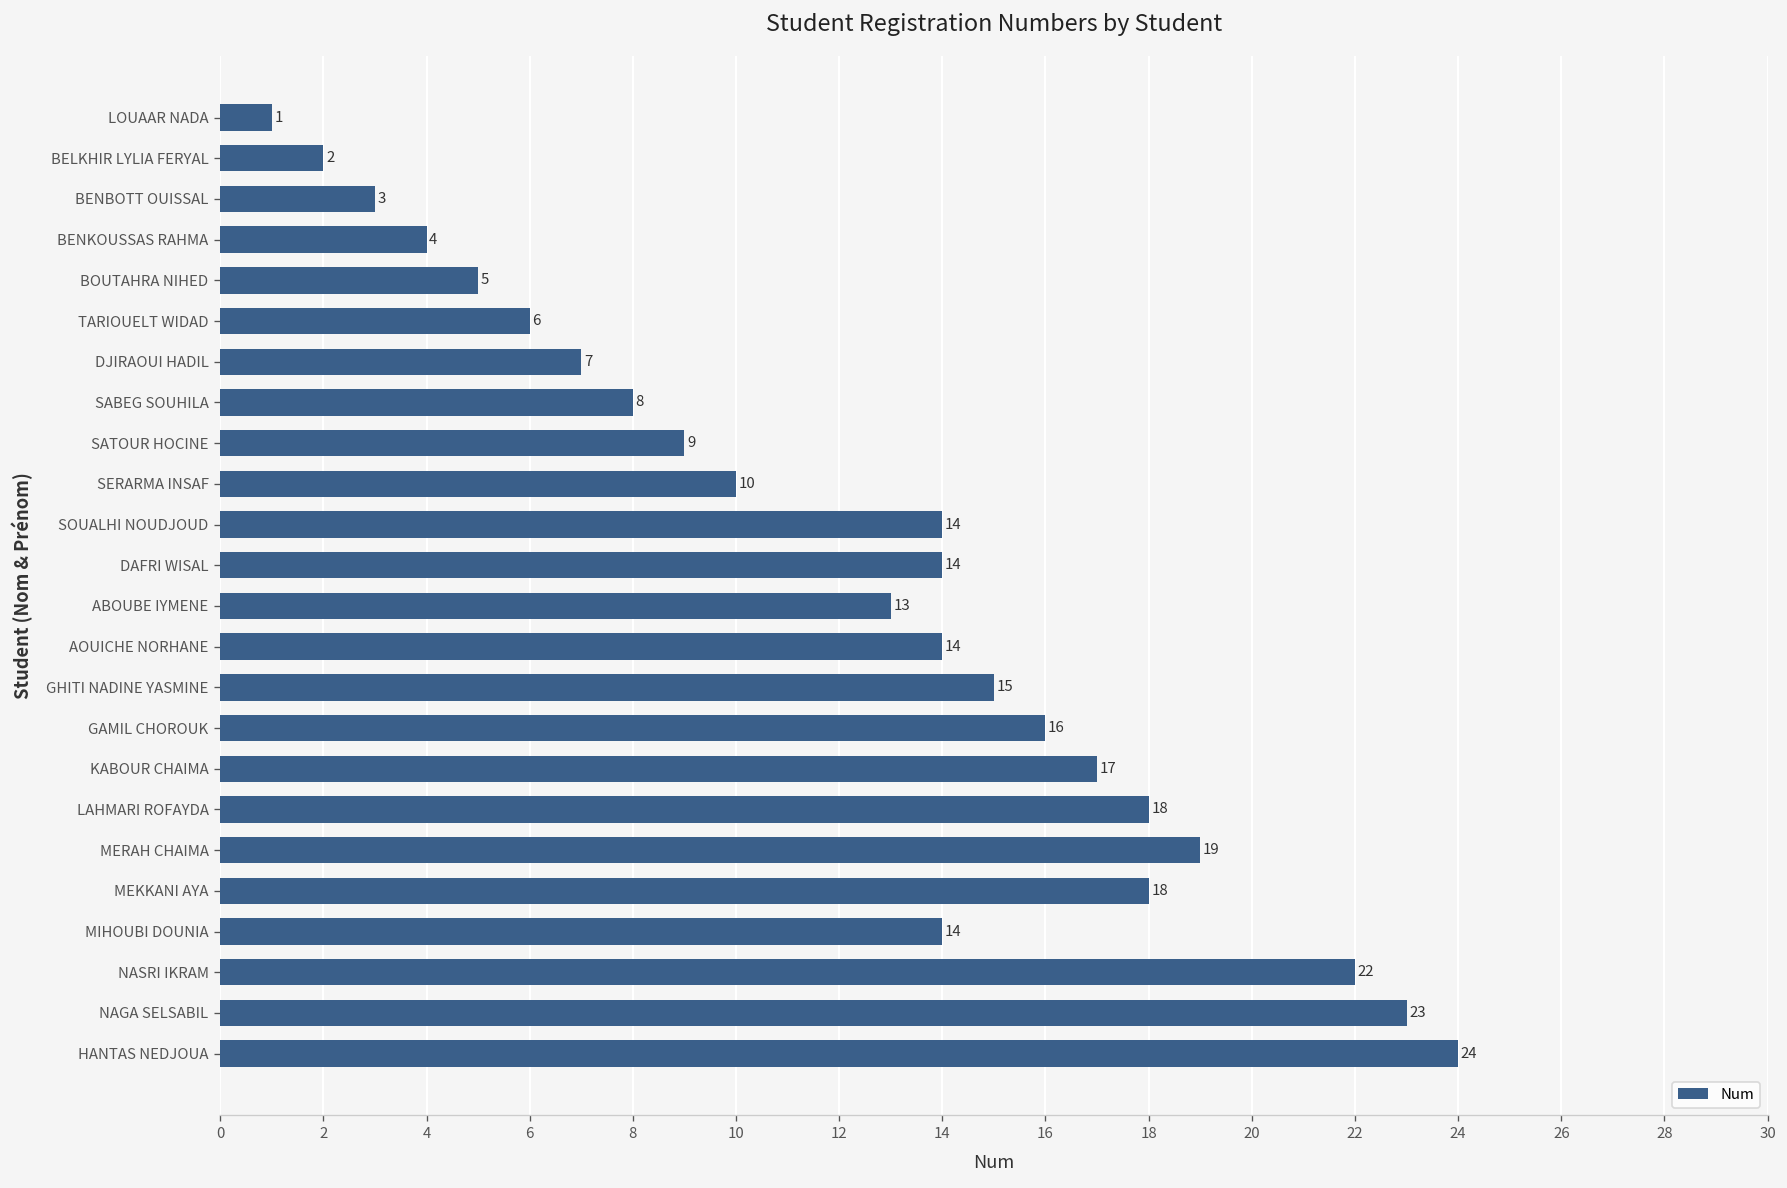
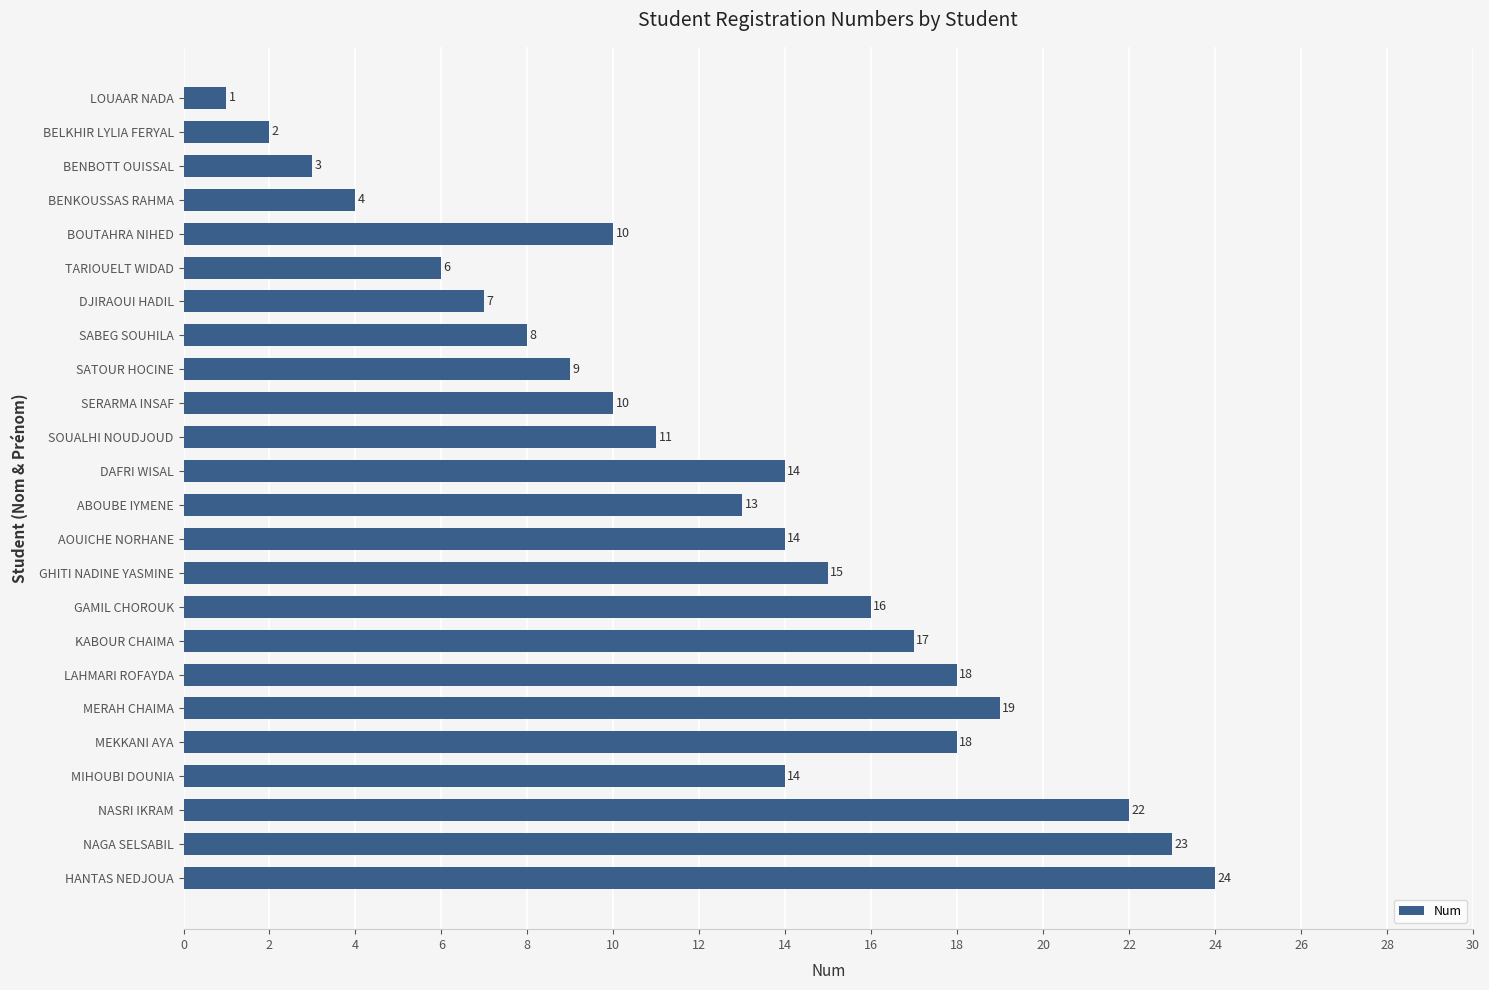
BOUTAHRA NIHED: 5 -> 10
SOUALHI NOUDJOUD: 14 -> 11
